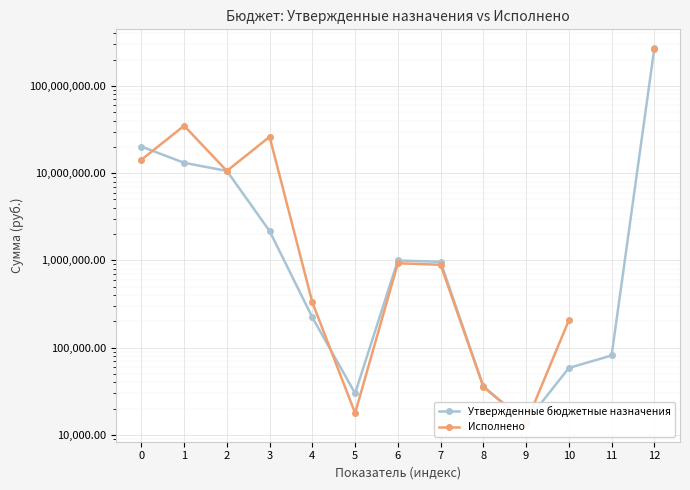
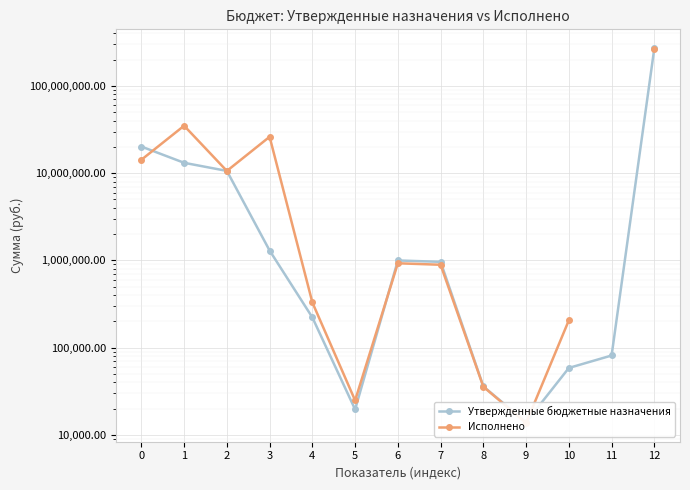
Утвержденные бюджетные назначения, 3: 2,200,000 -> 1,300,000
Утвержденные бюджетные назначения, 5: 30,000 -> 20,000
Исполнено, 5: 18,000 -> 25,000
